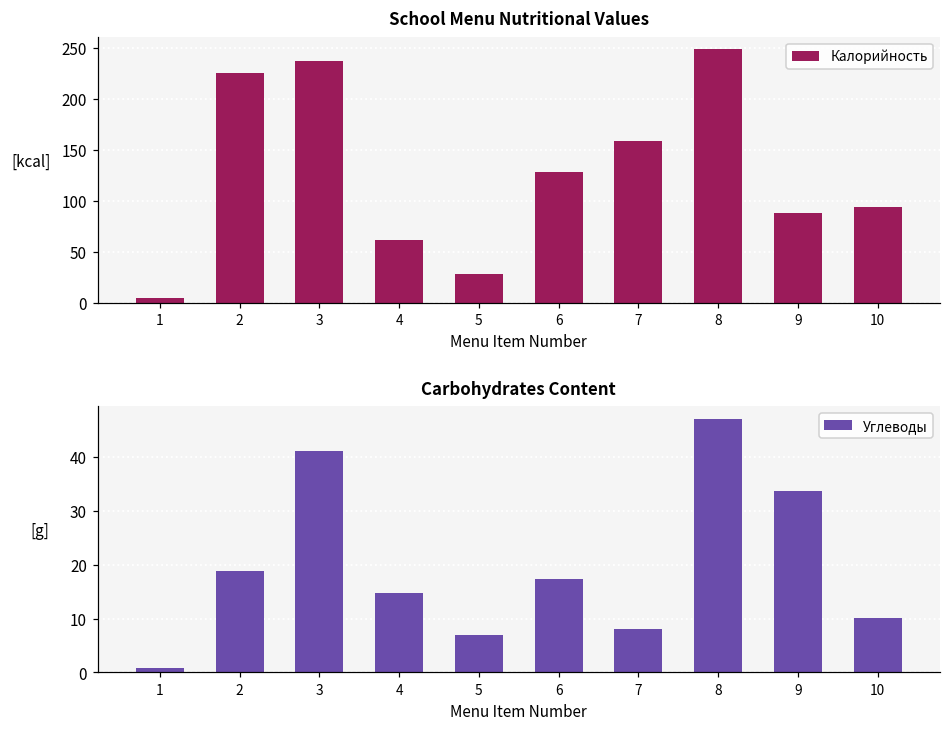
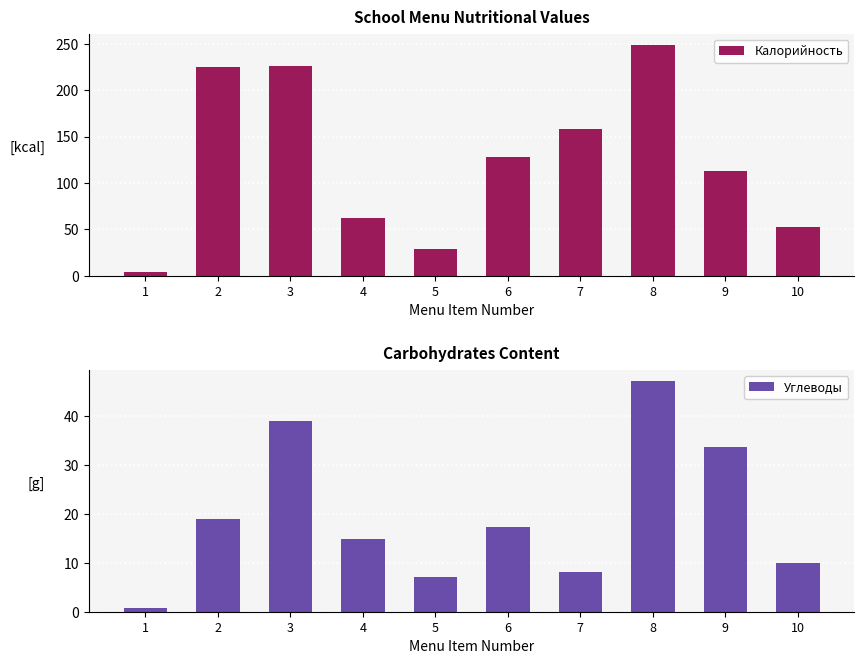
School Menu Nutritional Values, 3: 240 -> 230
School Menu Nutritional Values, 9: 90 -> 110
School Menu Nutritional Values, 10: 90 -> 50
Carbohydrates Content, 3: 41 -> 39
